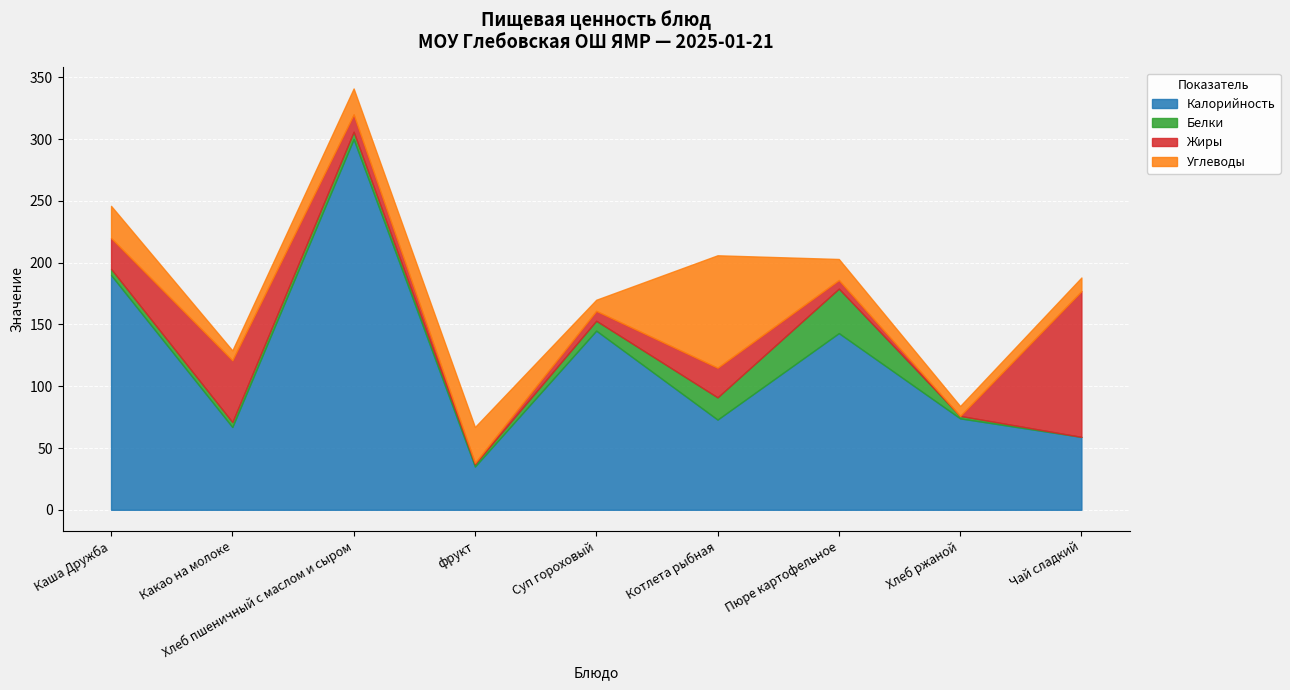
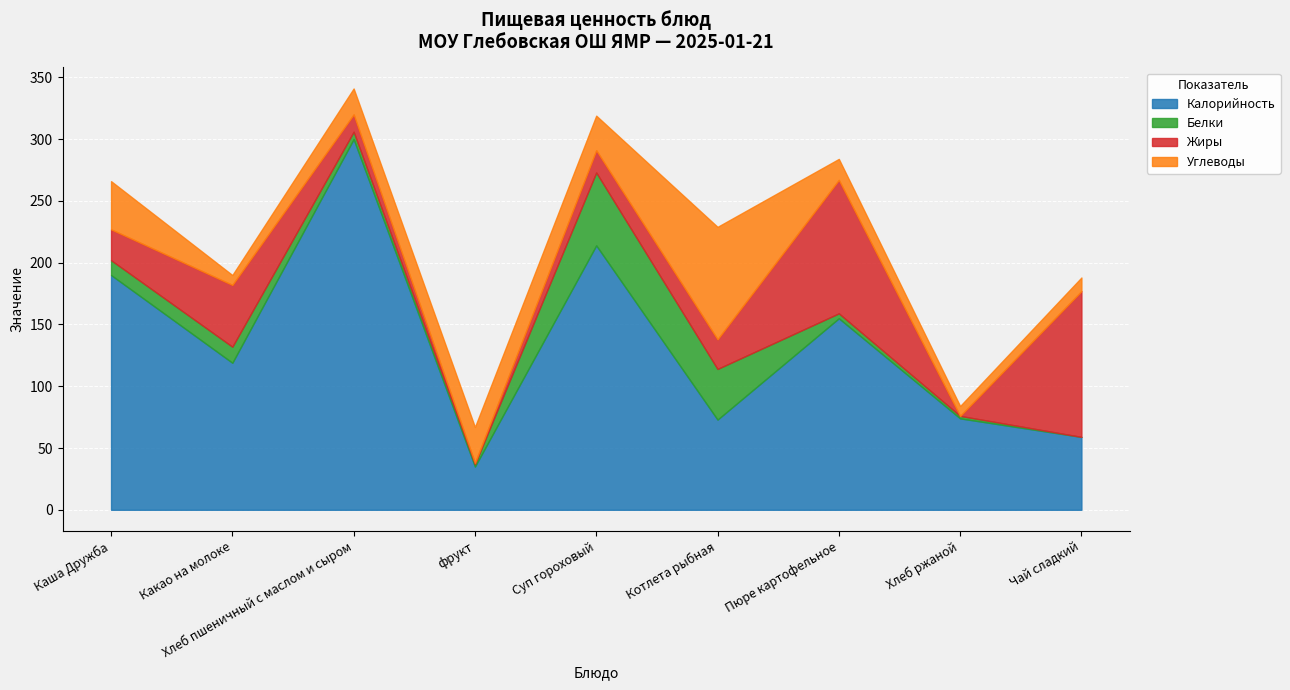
Белки, Каша Дружба: 5 -> 12
Углеводы, Каша Дружба: 26 -> 39
Калорийность, Какао на молоке: 67 -> 119
Белки, Какао на молоке: 4 -> 13
Калорийность, Суп гороховый: 145 -> 214
Белки, Суп гороховый: 8 -> 59
Жиры, Суп гороховый: 8 -> 18
Углеводы, Суп гороховый: 9 -> 28
Белки, Котлета рыбная: 18 -> 41
Калорийность, Пюре картофельное: 143 -> 155
Белки, Пюре картофельное: 36 -> 4
Жиры, Пюре картофельное: 7 -> 108
